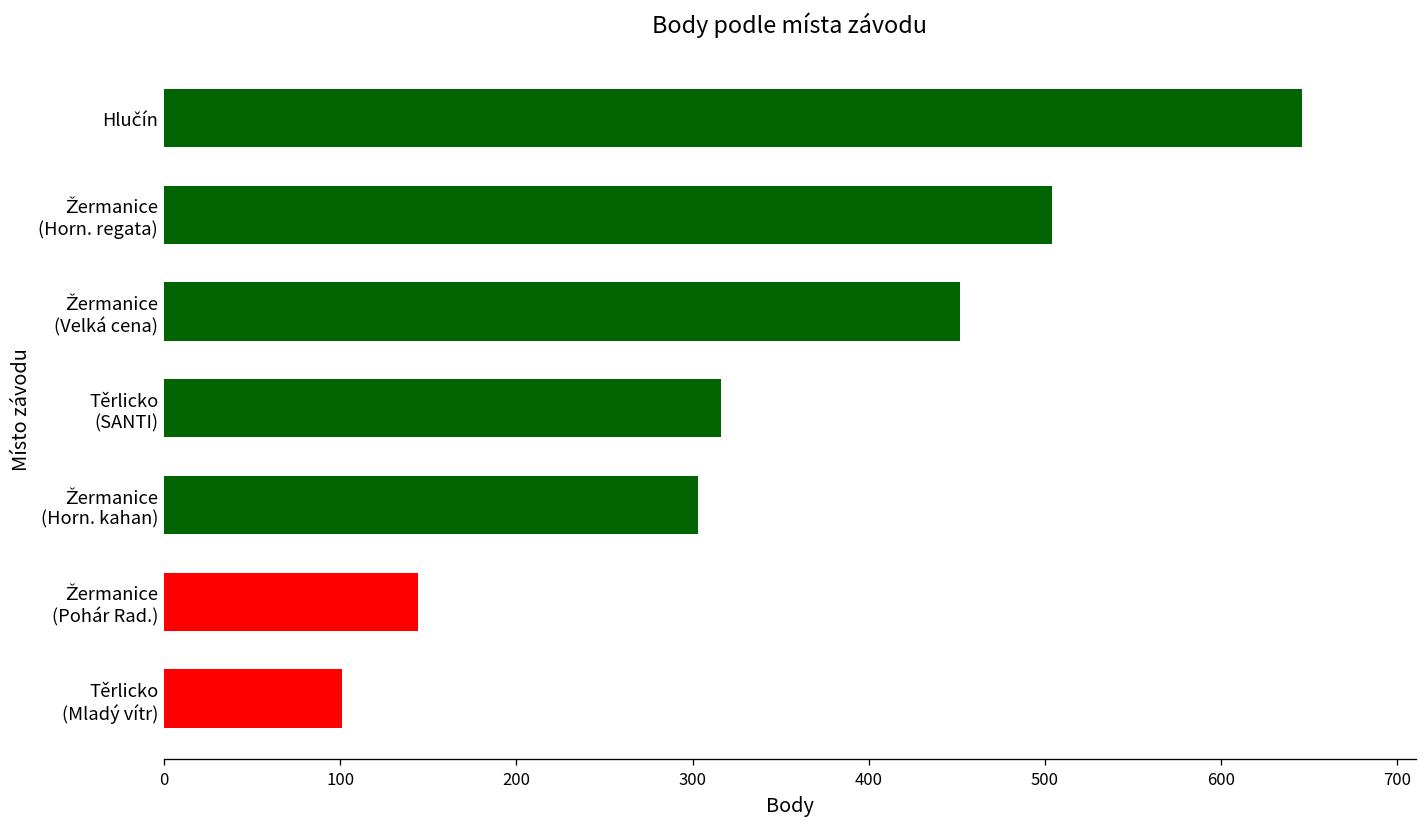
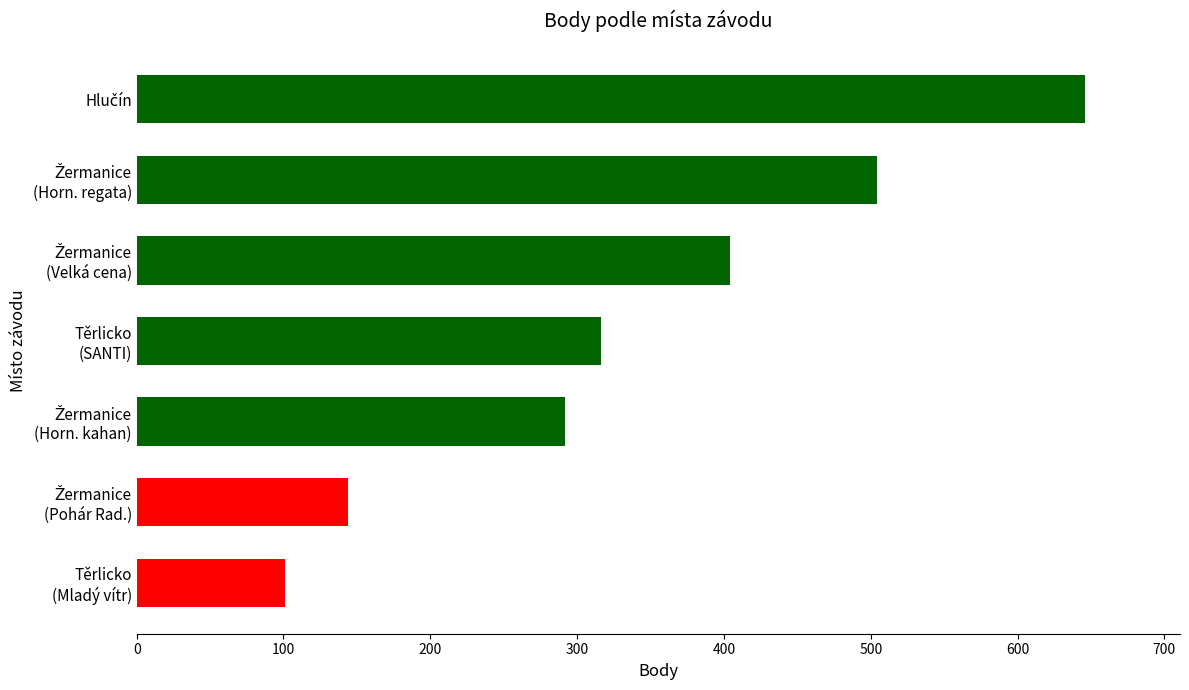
Žermanice (Velká cena): 452 -> 404
Žermanice (Horn. kahan): 303 -> 292
